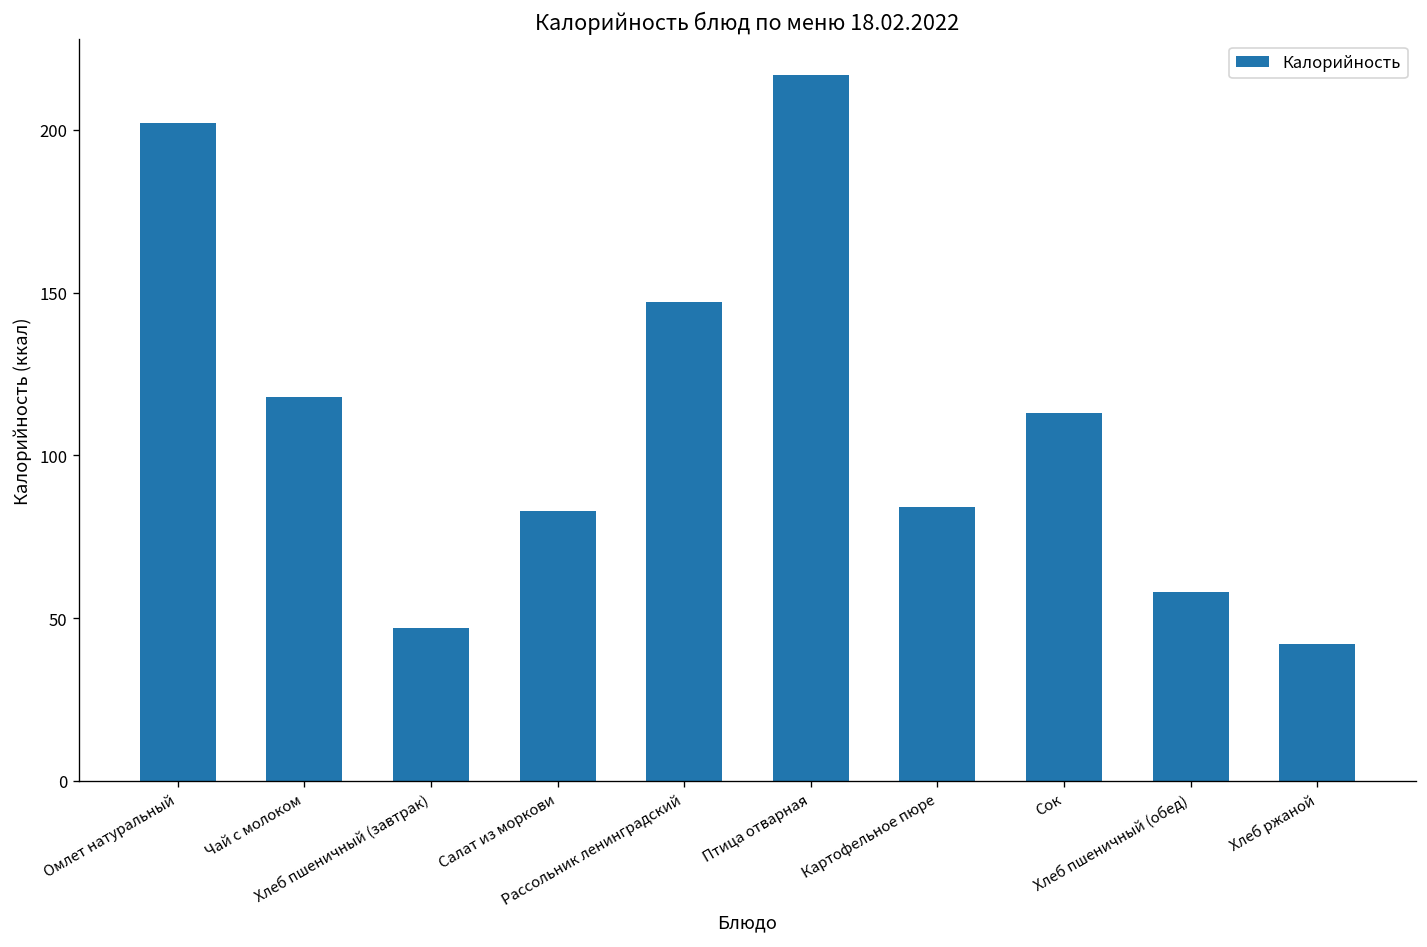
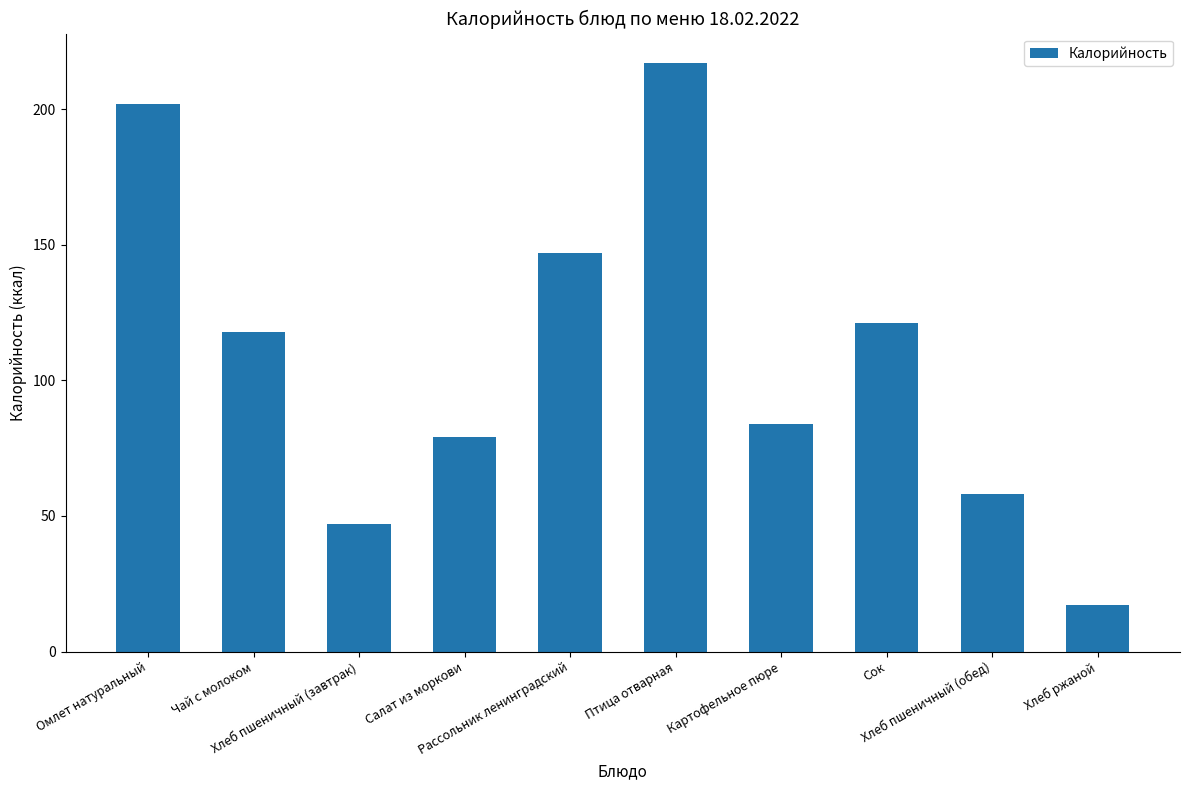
Салат из моркови: 83 -> 79
Сок: 113 -> 121
Хлеб ржаной: 42 -> 17
